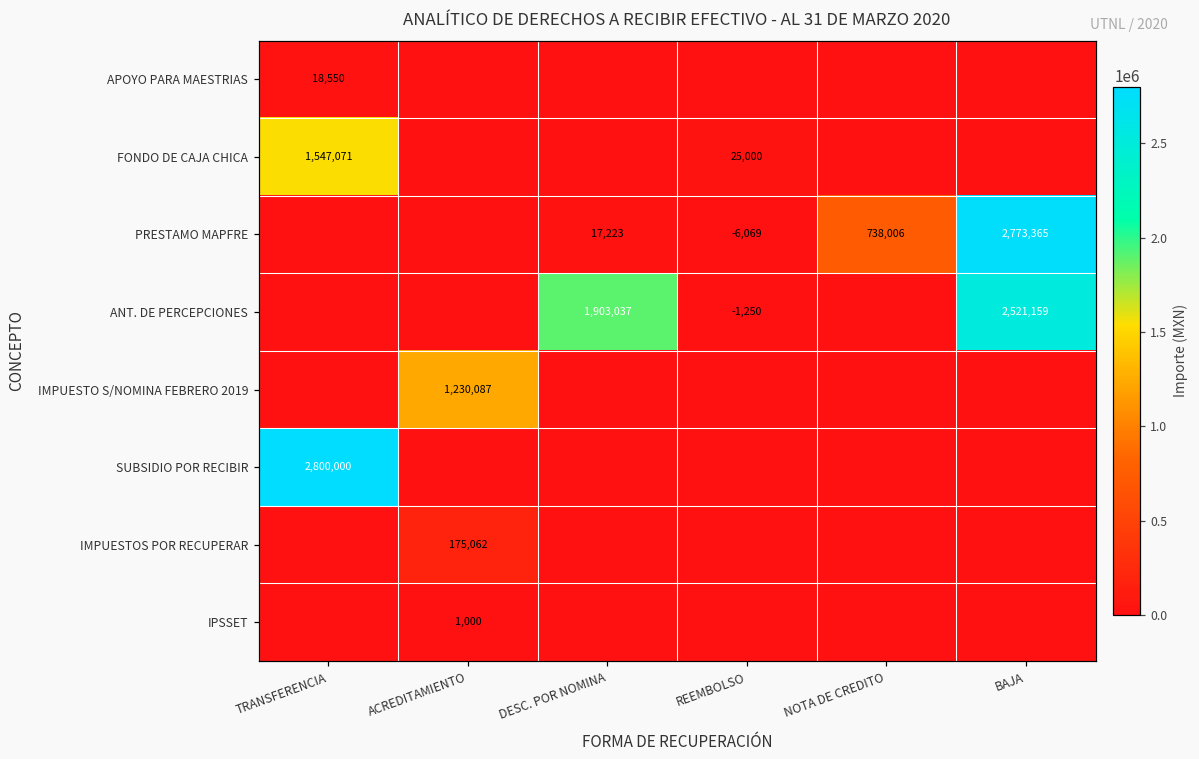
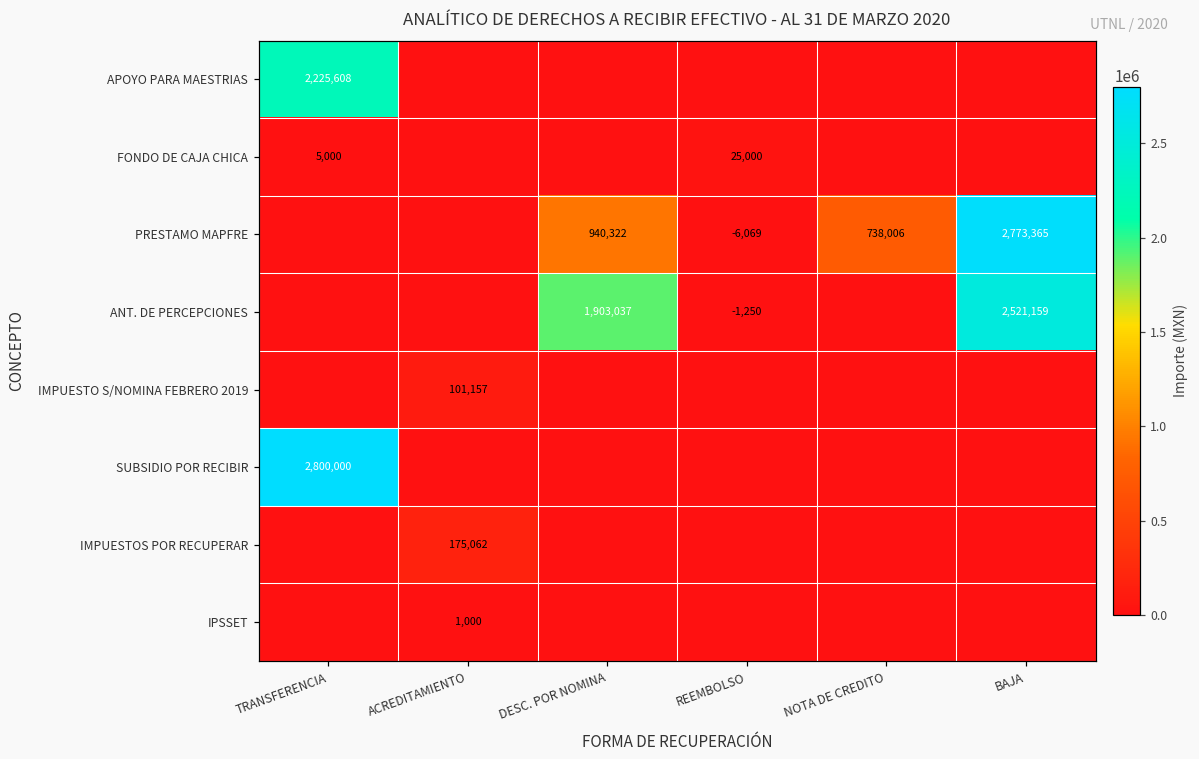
APOYO PARA MAESTRIAS, TRANSFERENCIA: 18,550 -> 2,225,608
FONDO DE CAJA CHICA, TRANSFERENCIA: 1,547,071 -> 5,000
PRESTAMO MAPFRE, DESC. POR NOMINA: 17,223 -> 940,322
IMPUESTO S/NOMINA FEBRERO 2019, ACREDITAMIENTO: 1,230,087 -> 101,157
